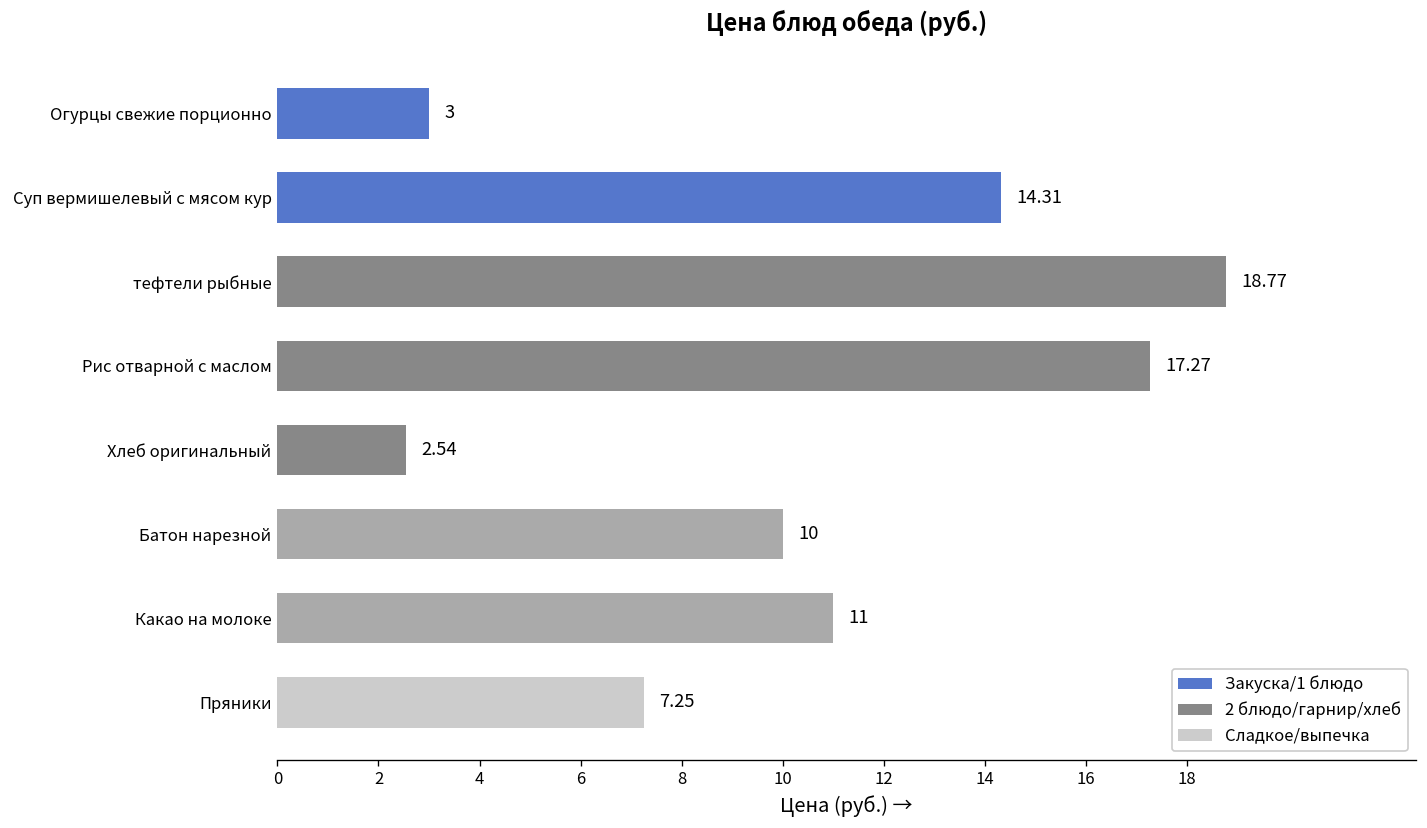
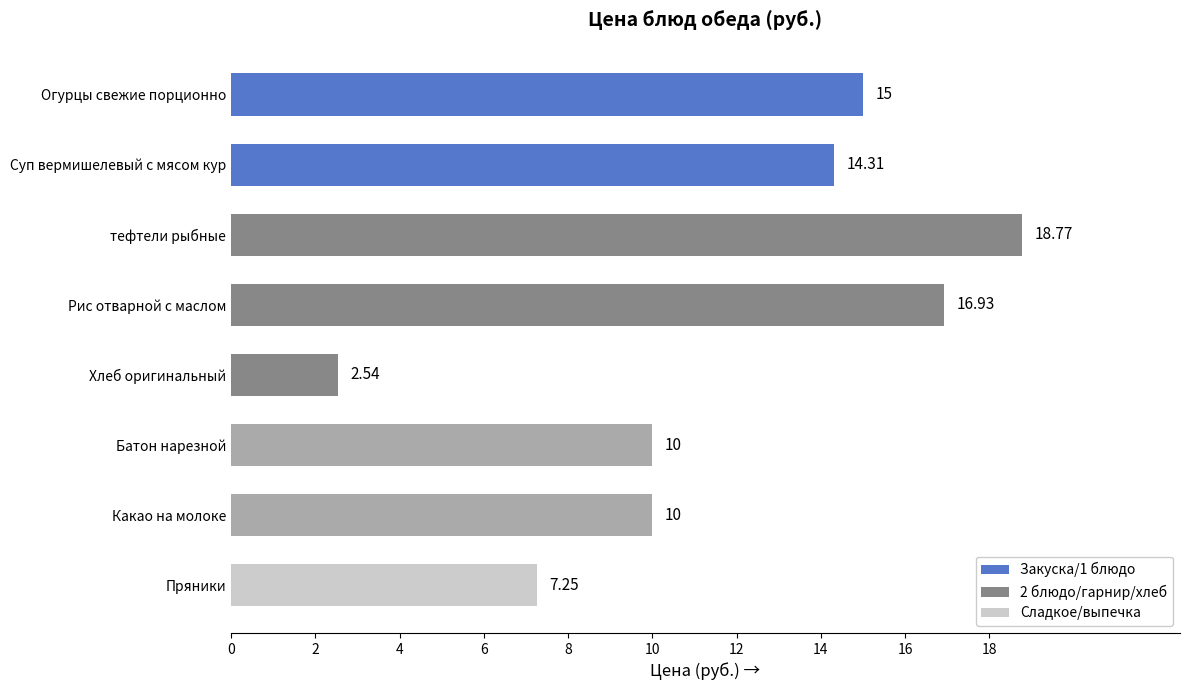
Огурцы свежие порционно: 3 -> 15
Рис отварной с маслом: 17.27 -> 16.93
Какао на молоке: 11 -> 10
